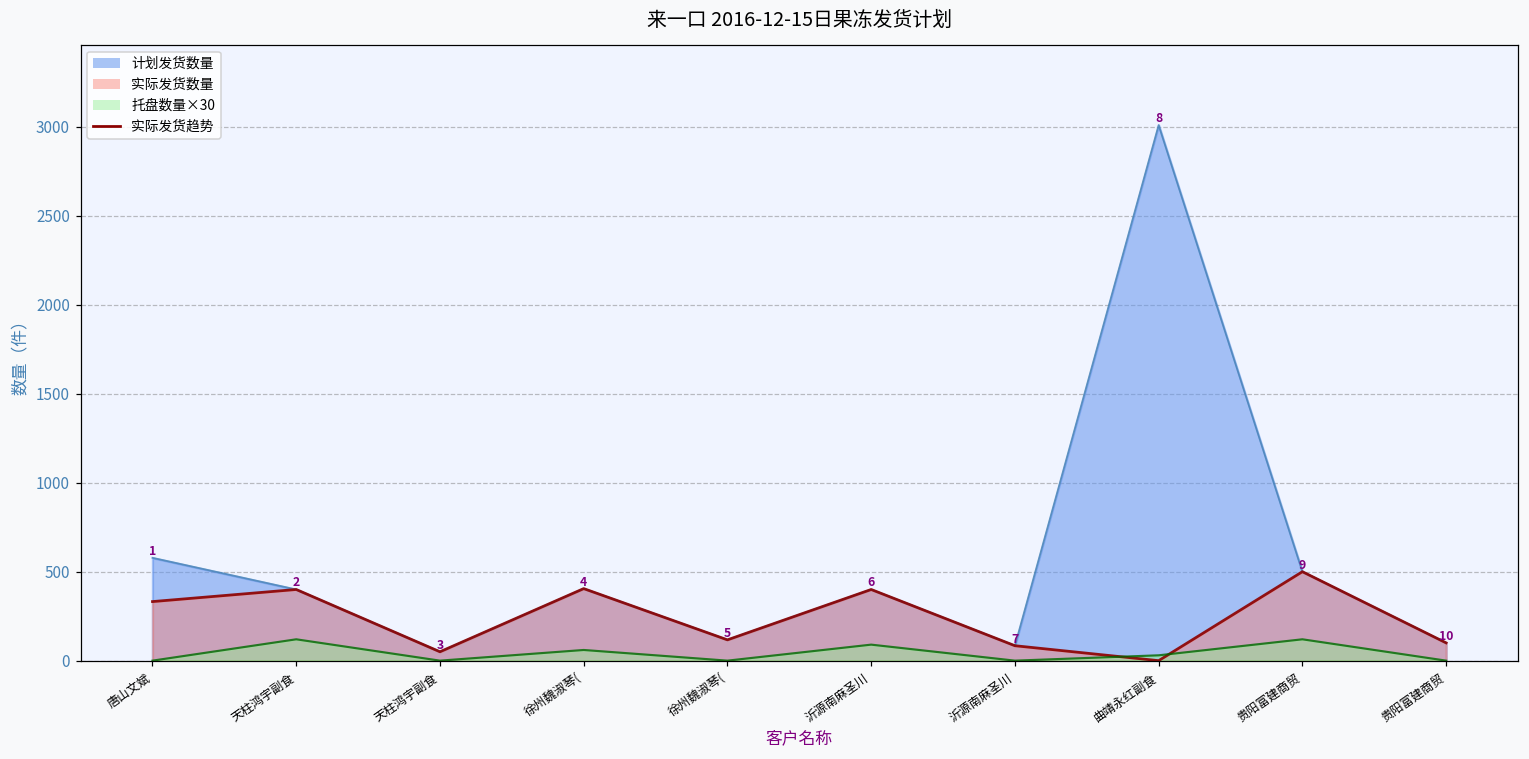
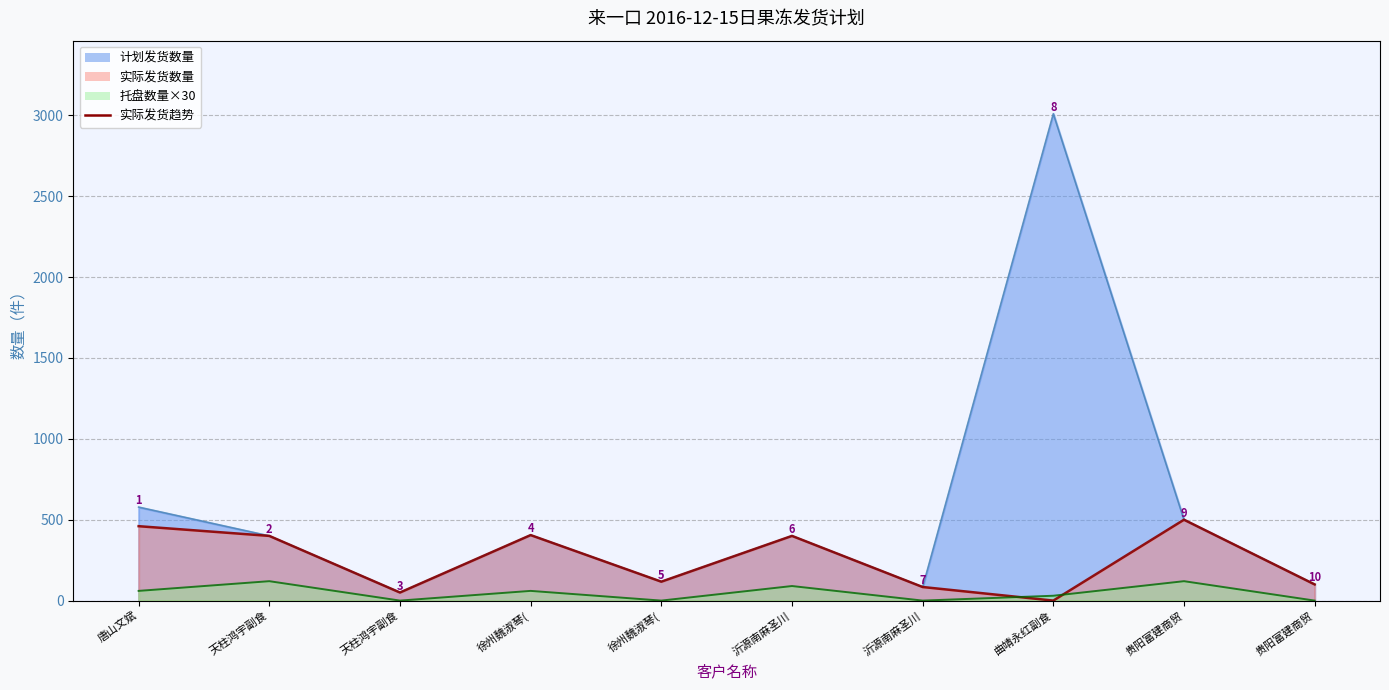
实际发货数量, 唐山文斌: 330 -> 460
托盘数量×30, 唐山文斌: 0 -> 60
